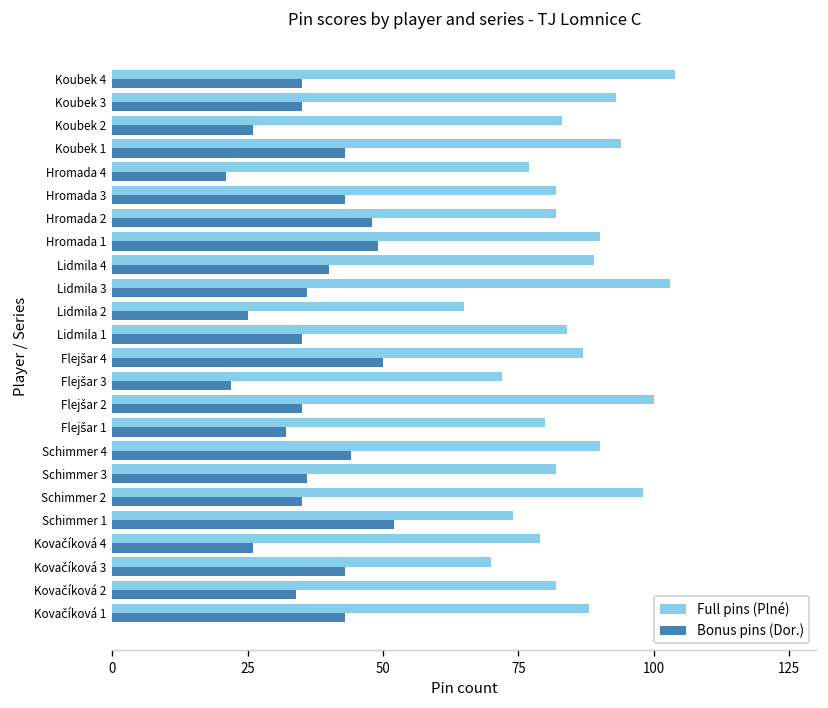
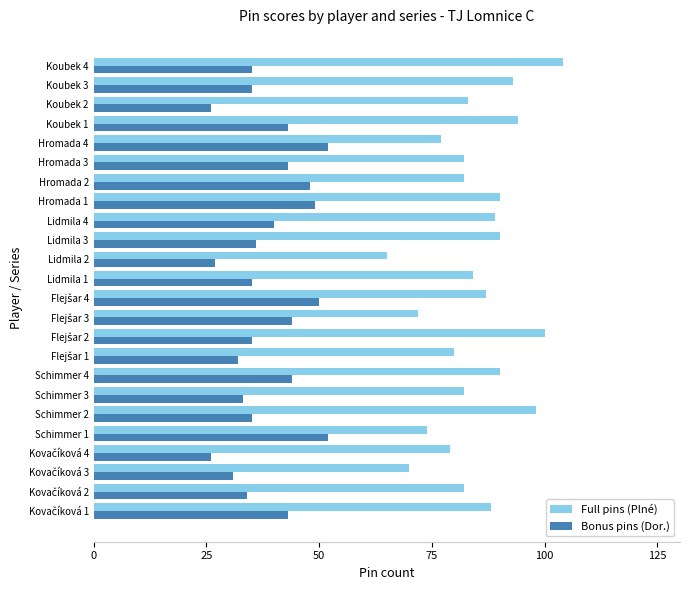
Bonus pins (Dor.), Hromada 4: 21 -> 52
Full pins (Plné), Lidmila 3: 103 -> 90
Bonus pins (Dor.), Lidmila 2: 25 -> 27
Bonus pins (Dor.), Flejšar 3: 22 -> 44
Bonus pins (Dor.), Schimmer 3: 36 -> 33
Bonus pins (Dor.), Kovačíková 3: 43 -> 31
